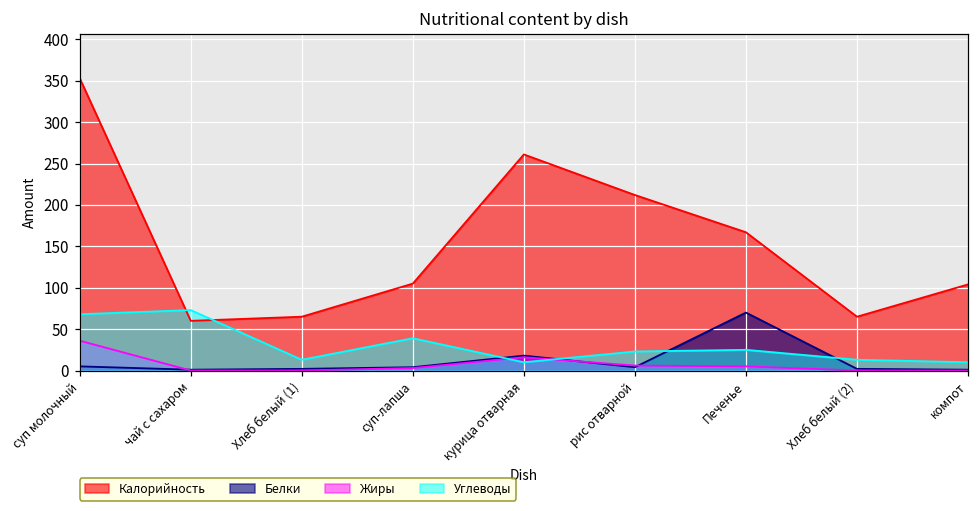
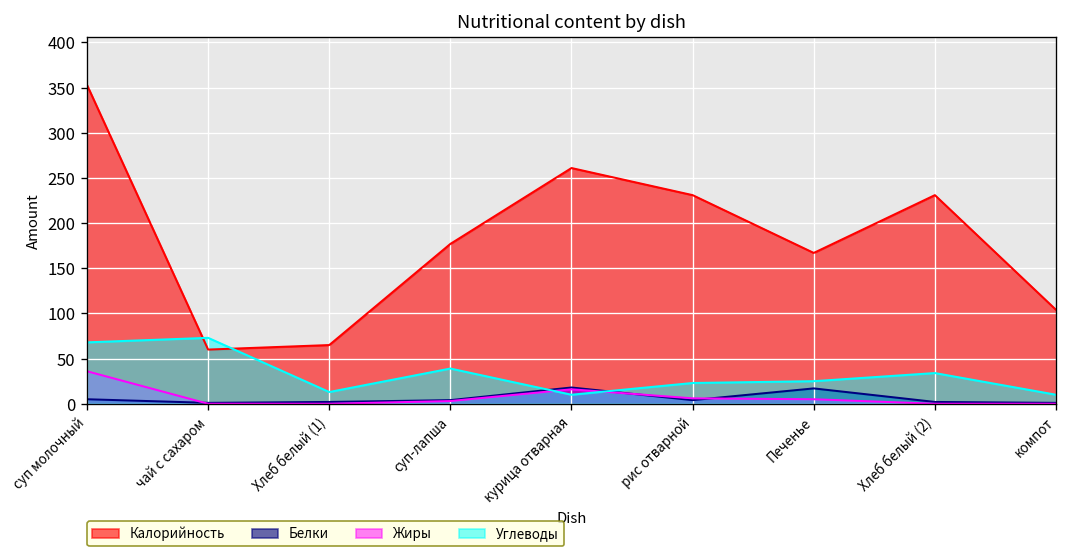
Калорийность, суп-лапша: 110 -> 180
Калорийность, рис отварной: 210 -> 230
Белки, Печенье: 70 -> 20
Калорийность, Хлеб белый (2): 70 -> 230
Углеводы, Хлеб белый (2): 10 -> 30
